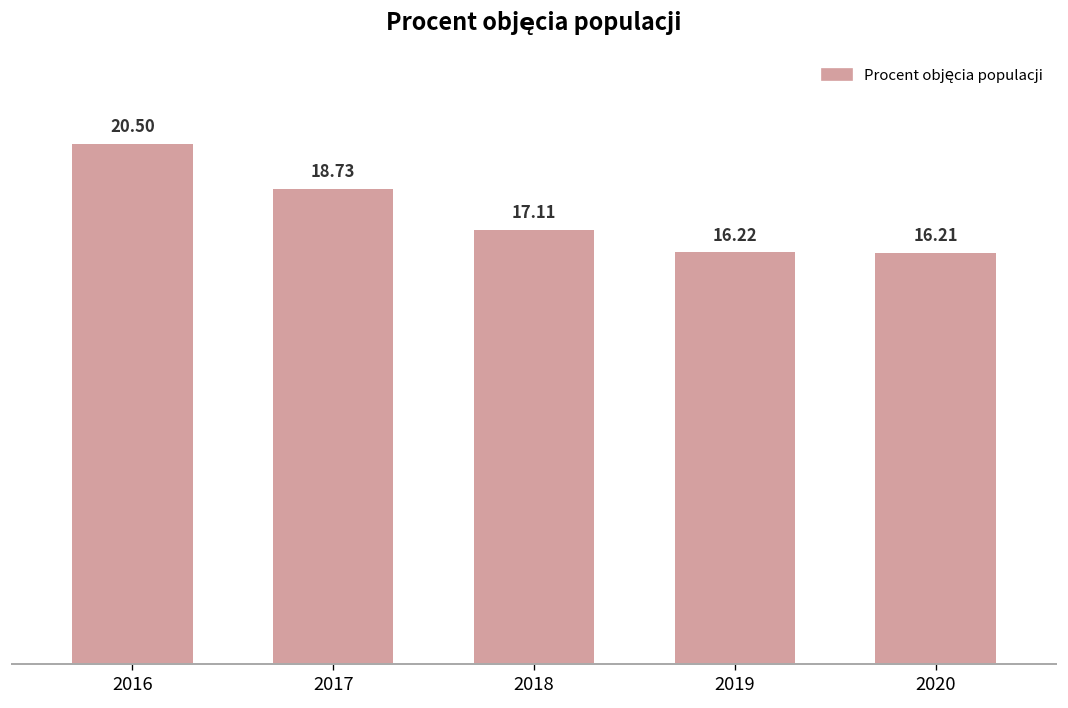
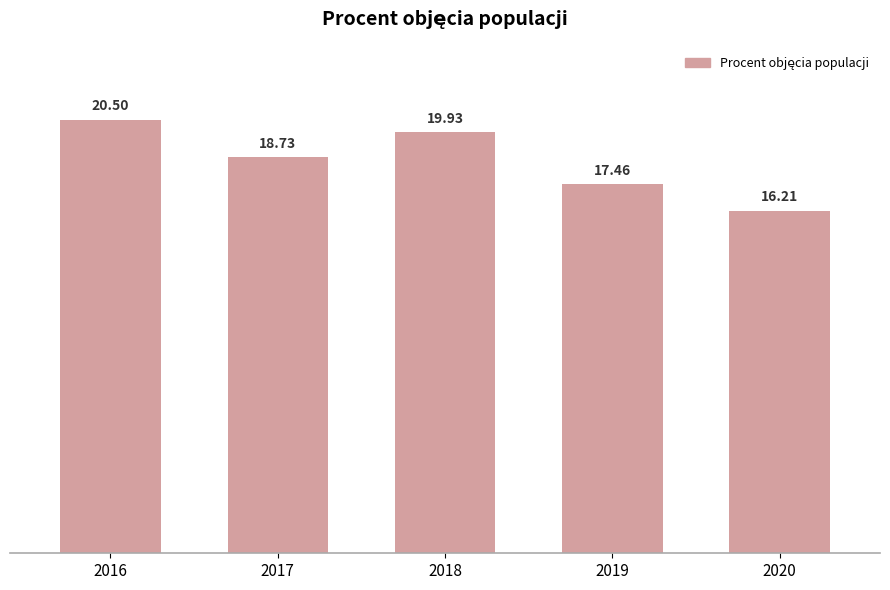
2018: 17.11 -> 19.93
2019: 16.22 -> 17.46
